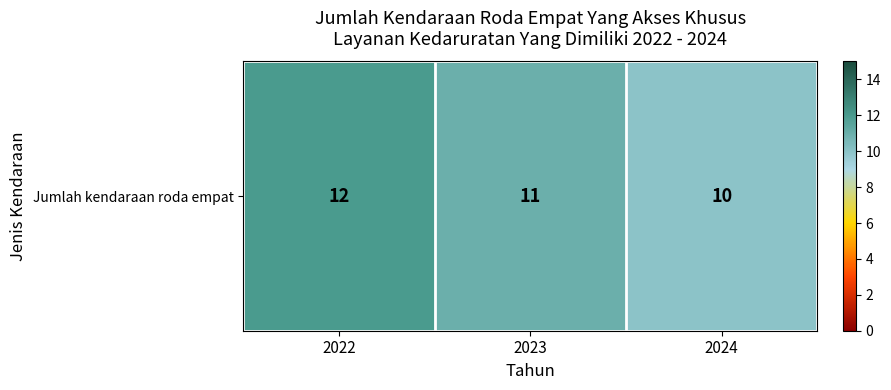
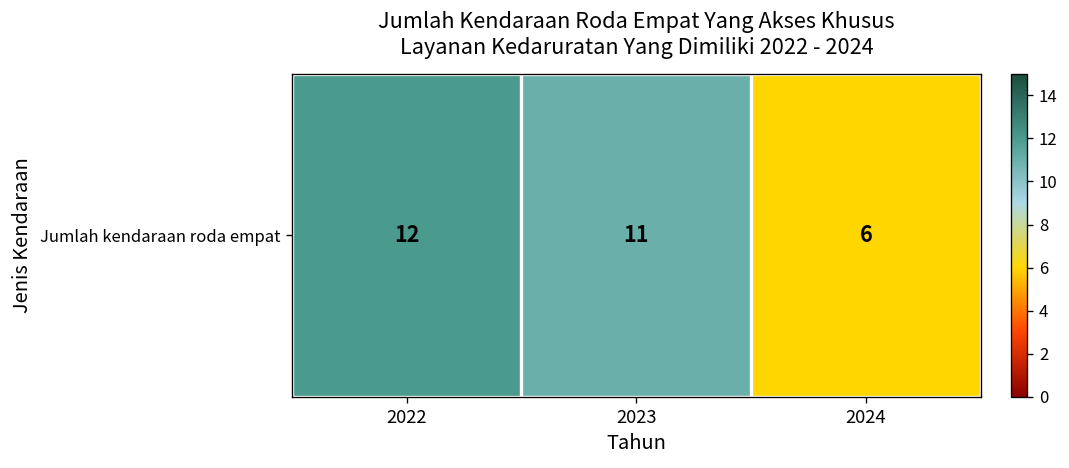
Jumlah kendaraan roda empat, 2024: 10 -> 6
